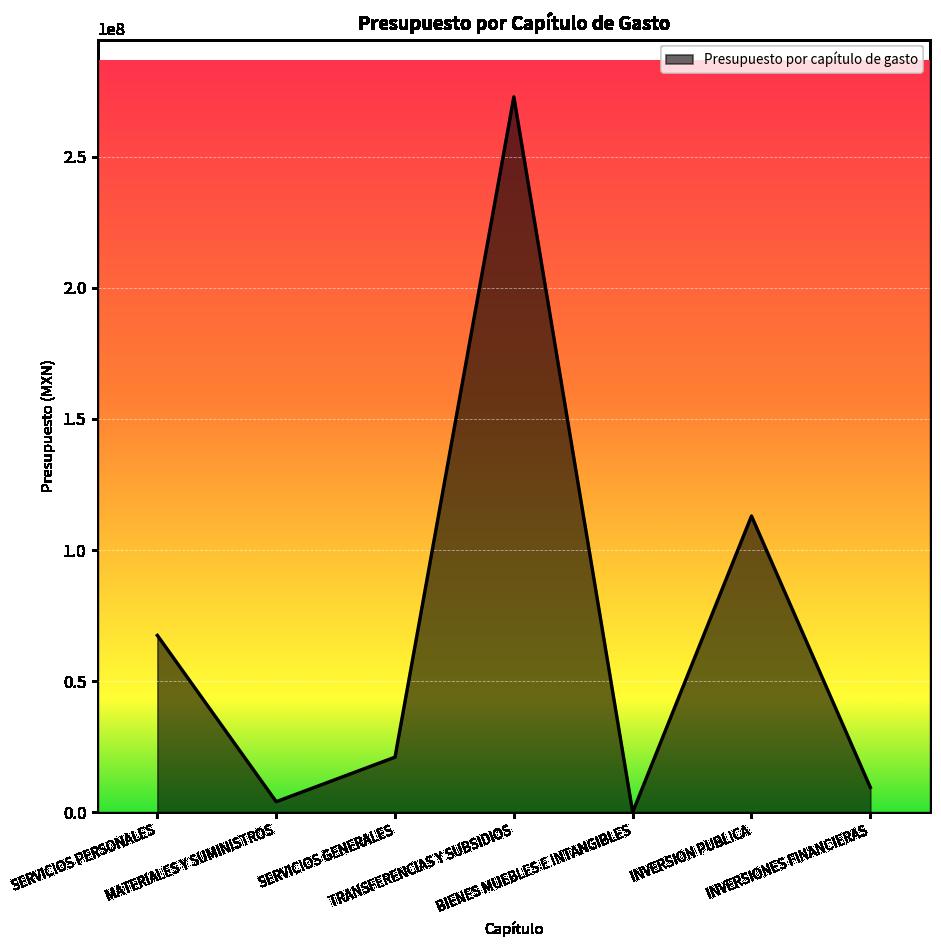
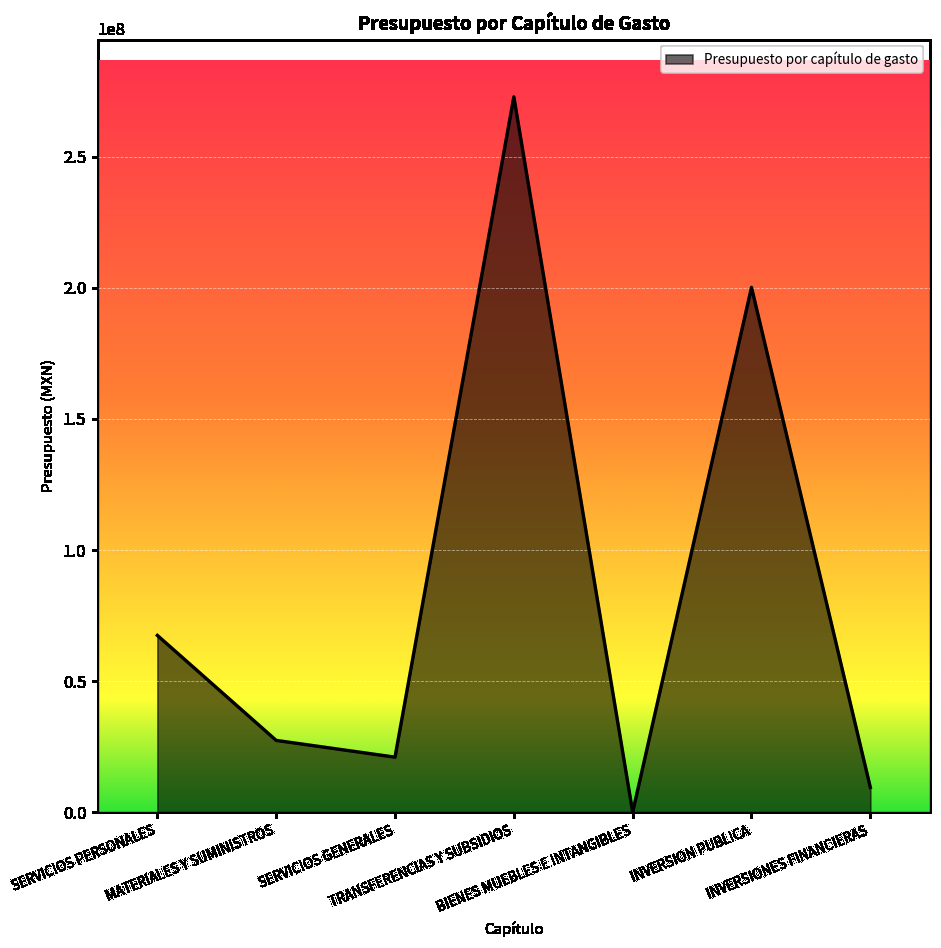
MATERIALES Y SUMINISTROS: 4000000 -> 27000000
INVERSION PUBLICA: 113000000 -> 200000000
